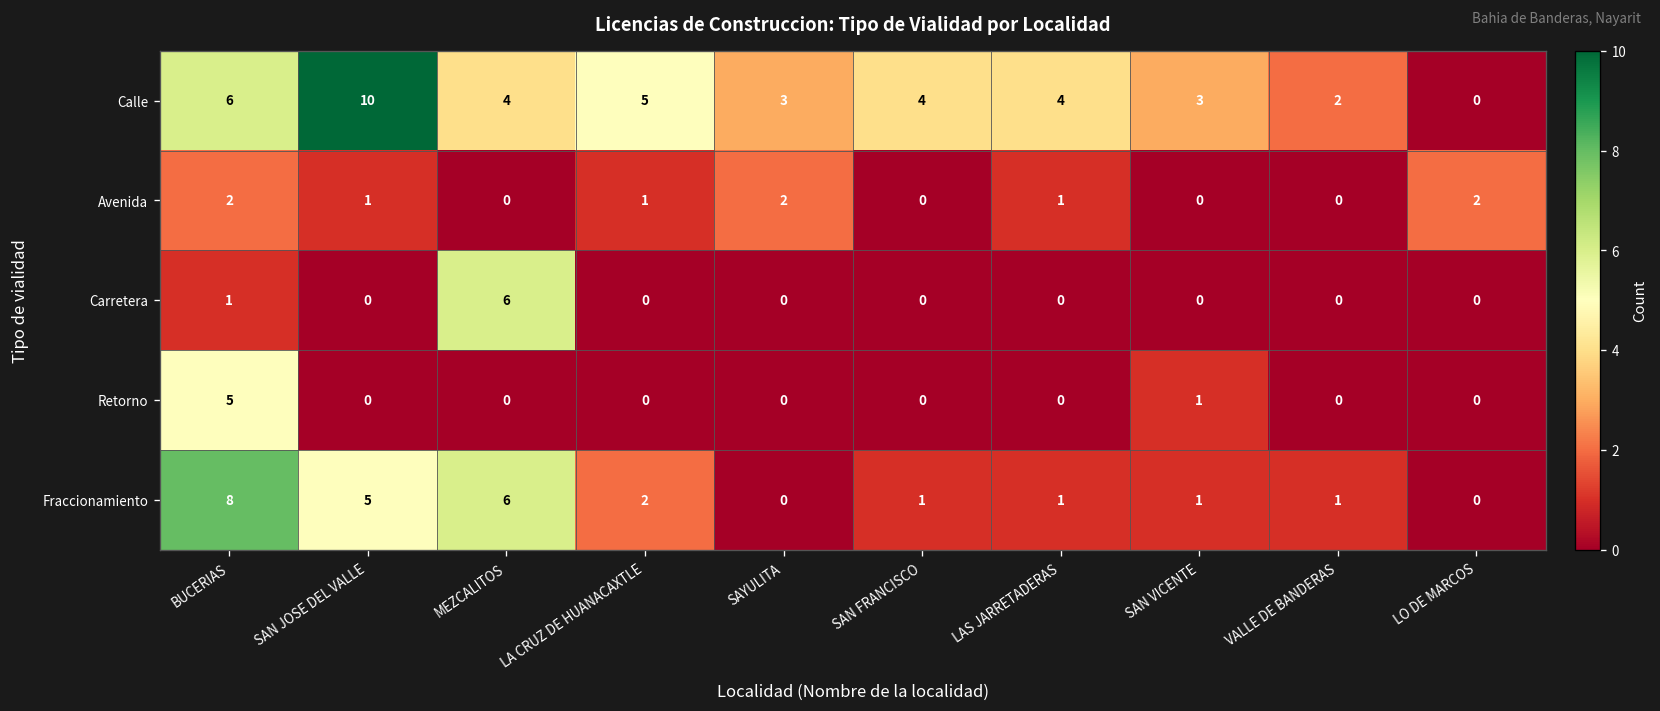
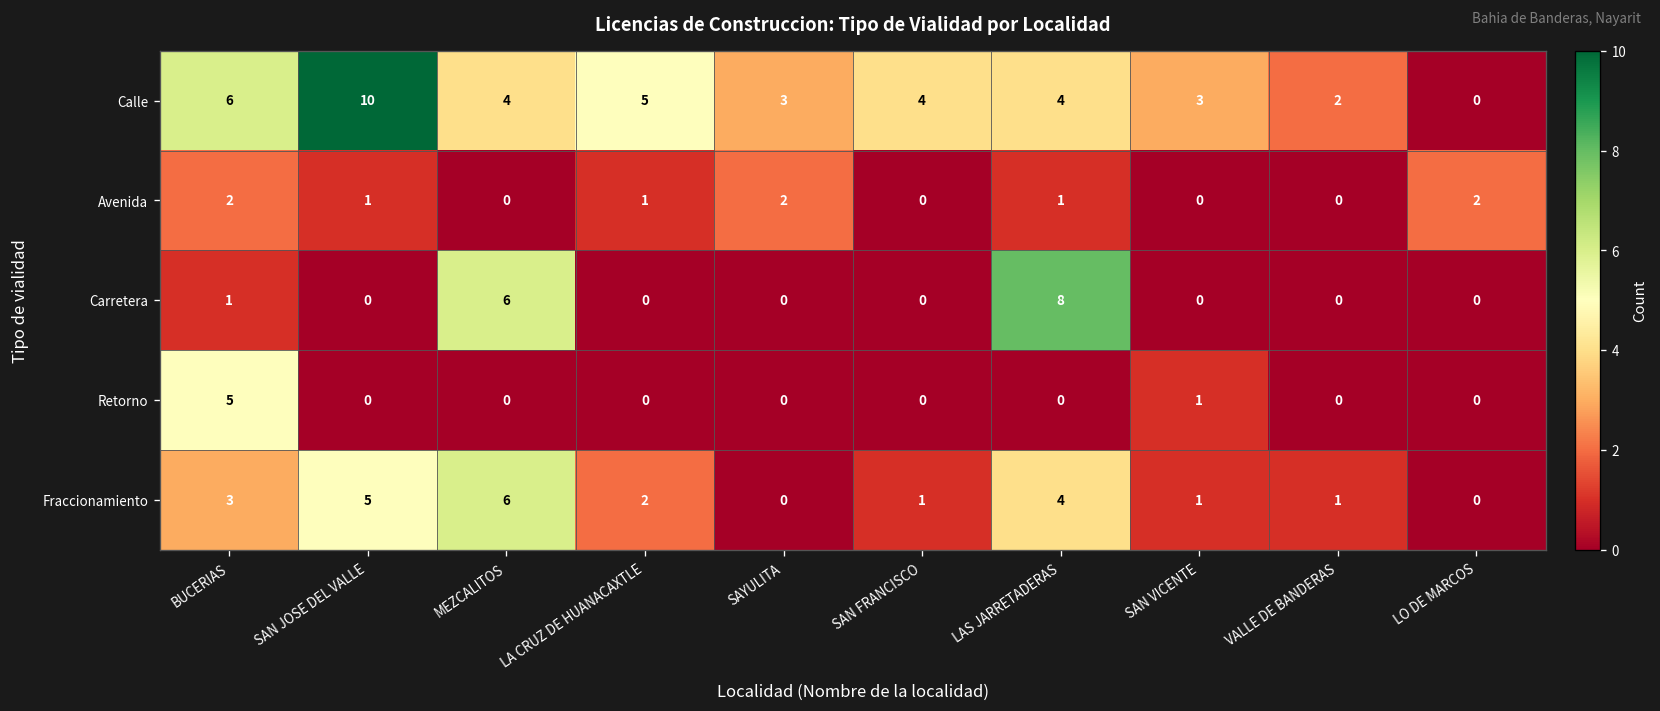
Carretera, LAS JARRETADERAS: 0 -> 8
Fraccionamiento, BUCERIAS: 8 -> 3
Fraccionamiento, LAS JARRETADERAS: 1 -> 4
